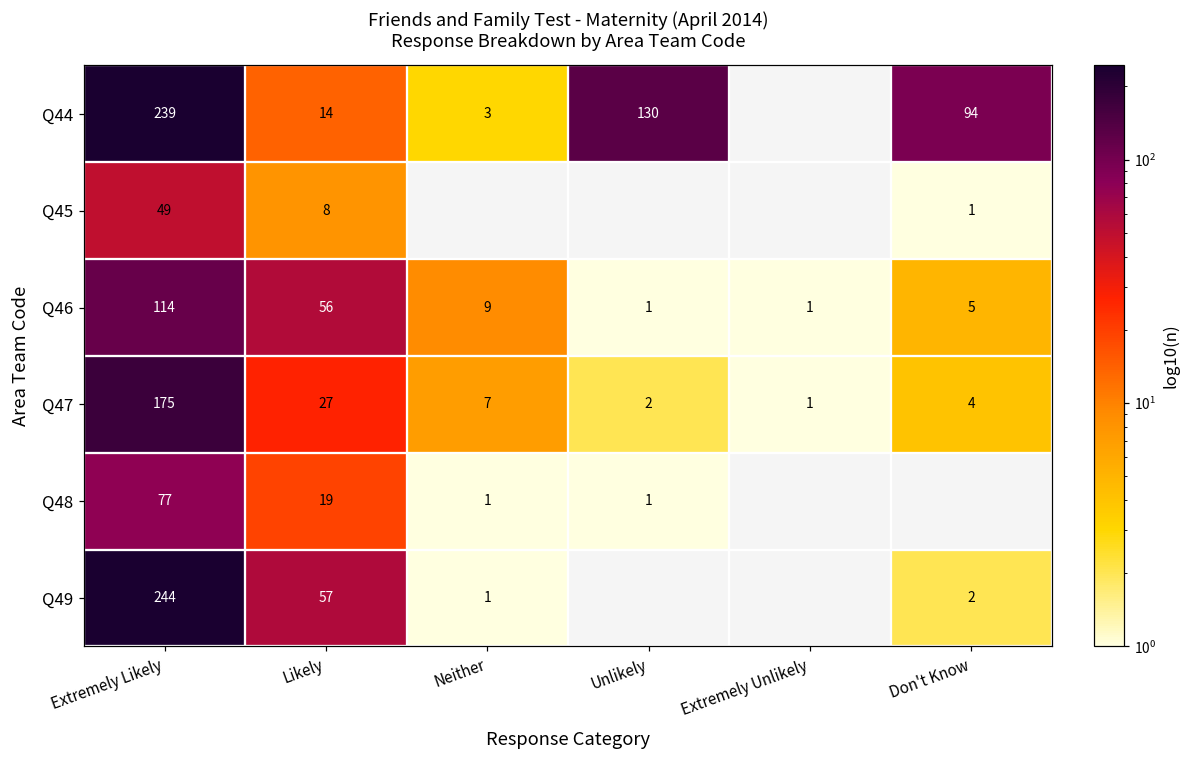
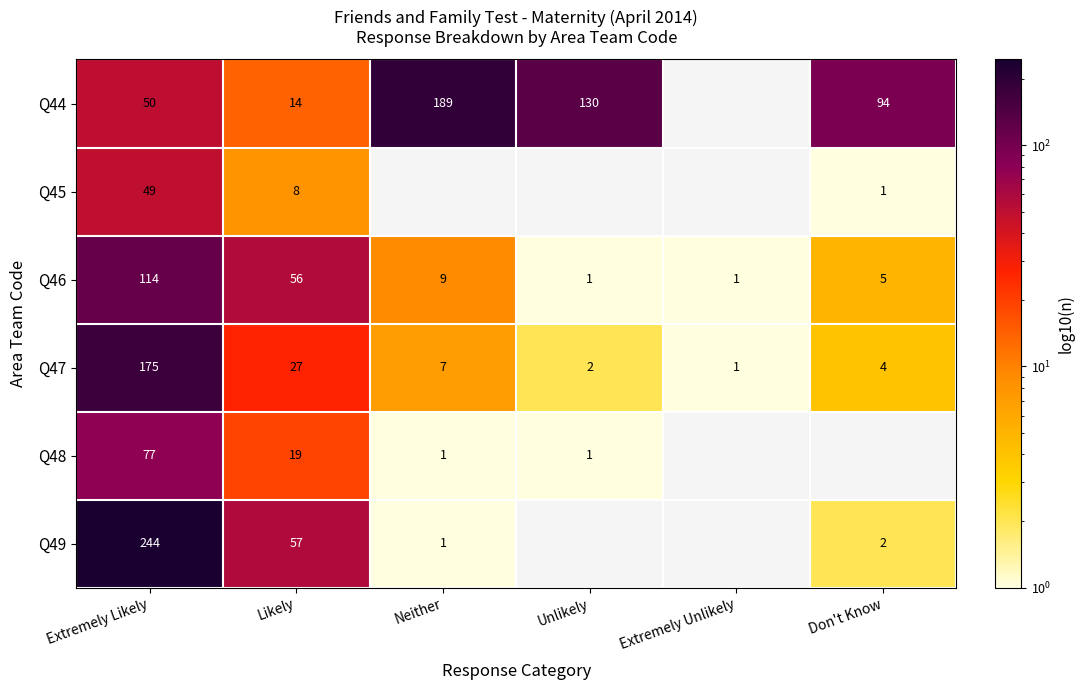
Q44, Extremely Likely: 239 -> 50
Q44, Neither: 3 -> 189
